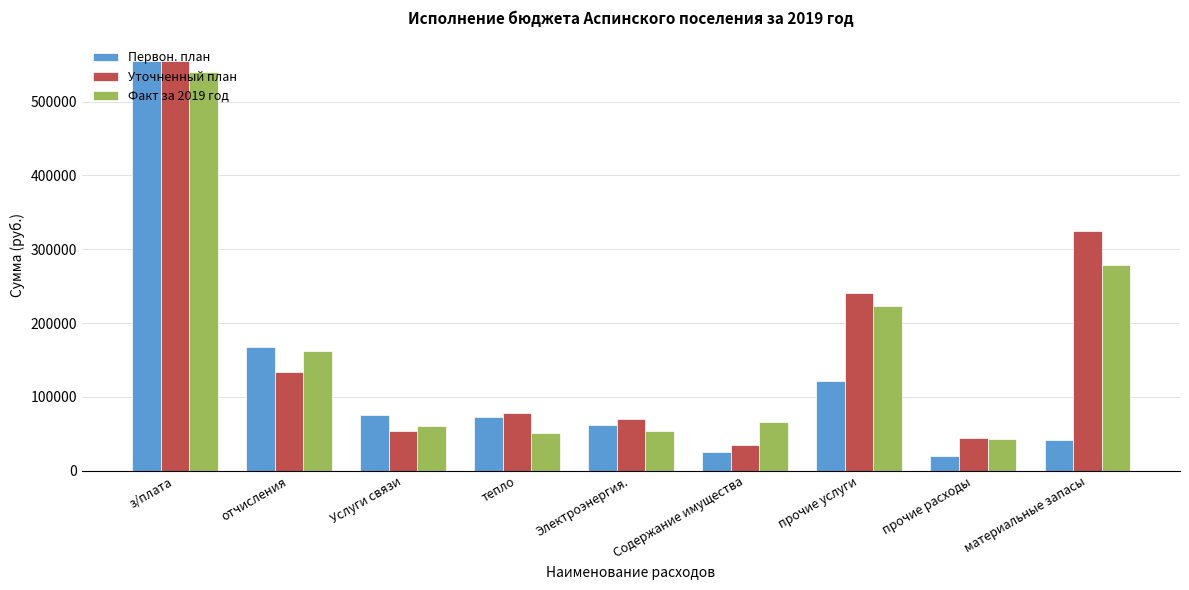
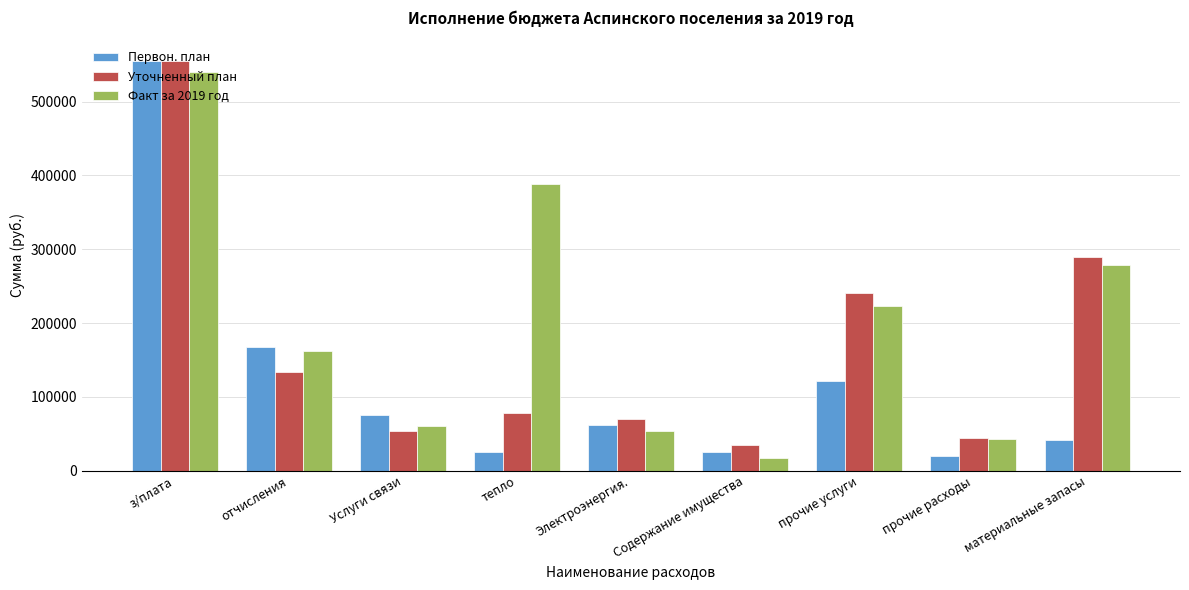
Первон. план, тепло: 70000 -> 30000
Факт за 2019 год, тепло: 50000 -> 390000
Факт за 2019 год, Содержание имущества: 70000 -> 20000
Уточненный план, материальные запасы: 330000 -> 290000
